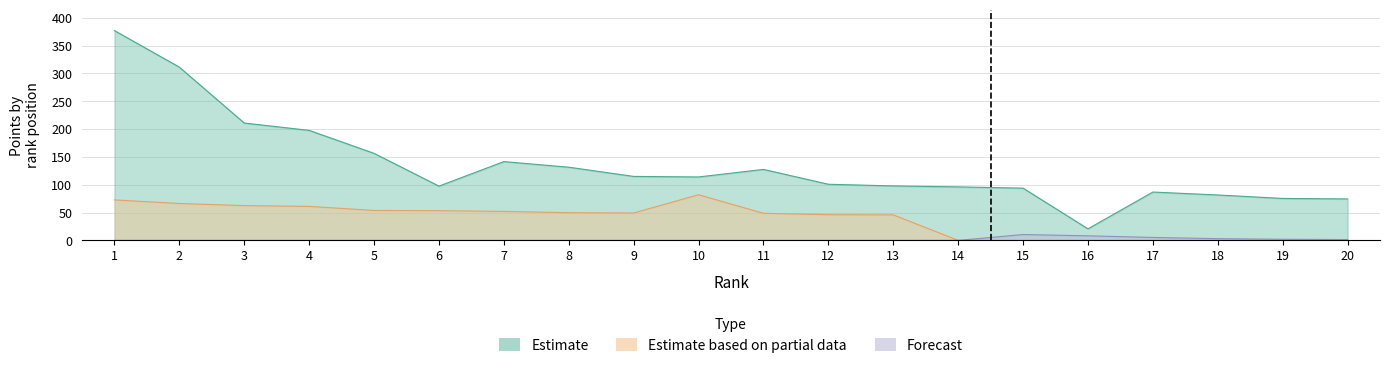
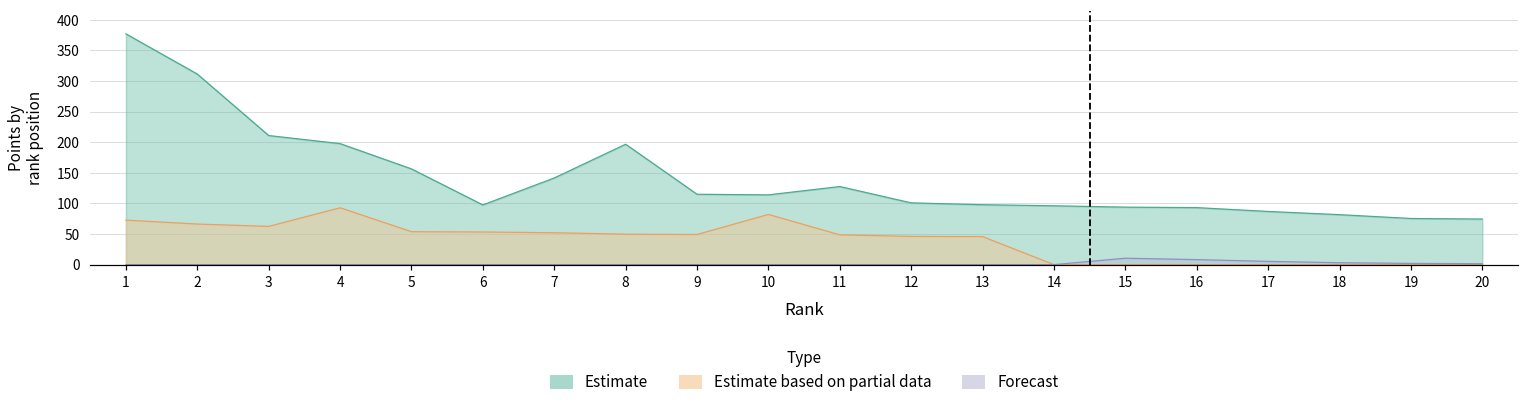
Estimate based on partial data, 4: 60 -> 90
Estimate, 8: 130 -> 200
Estimate, 16: 20 -> 90
